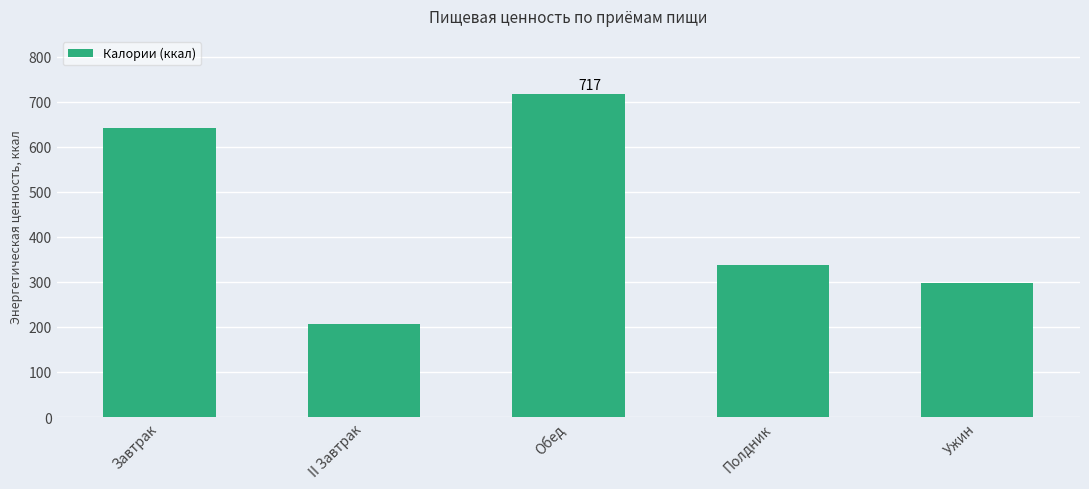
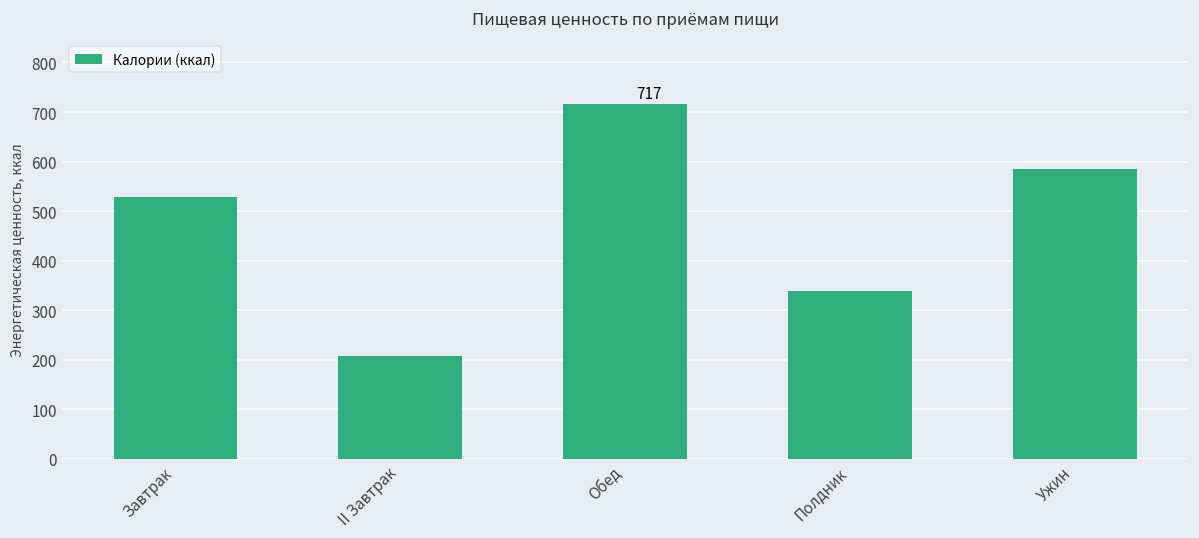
Завтрак: 640 -> 530
Ужин: 300 -> 590
